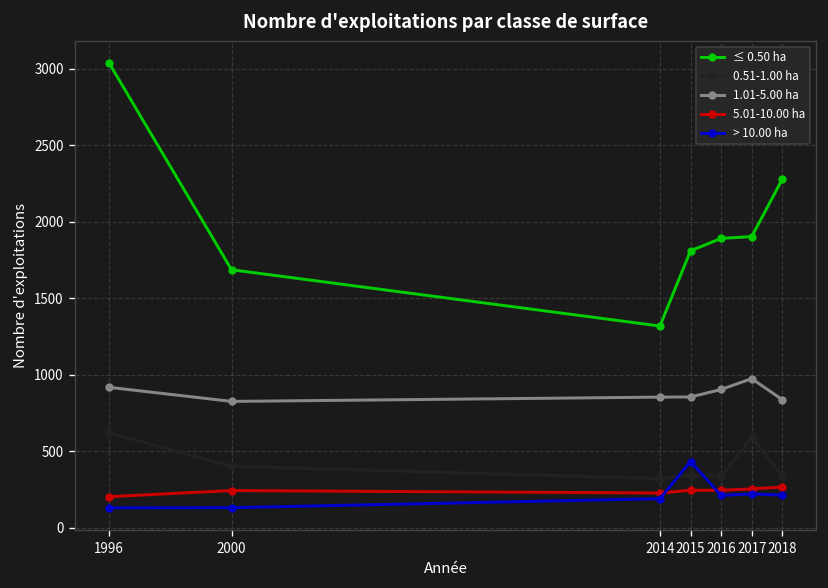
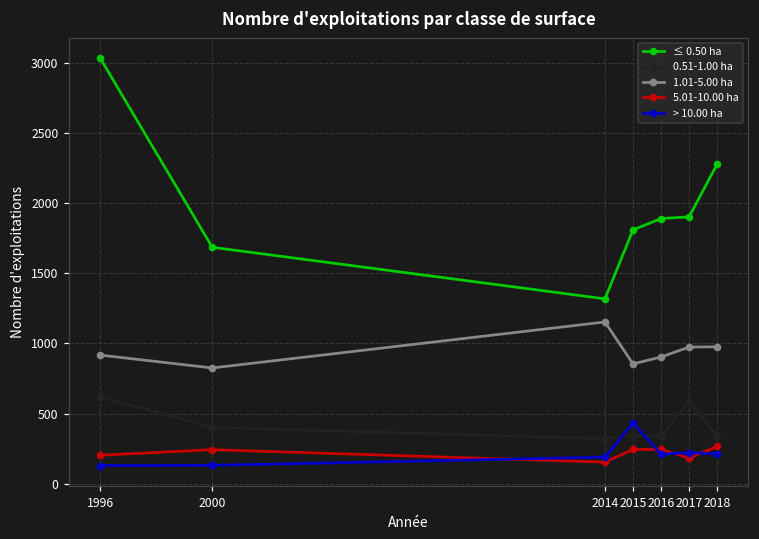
1.01-5.00 ha, 2014: 850 -> 1150
5.01-10.00 ha, 2014: 230 -> 150
5.01-10.00 ha, 2017: 250 -> 180
1.01-5.00 ha, 2018: 840 -> 980
